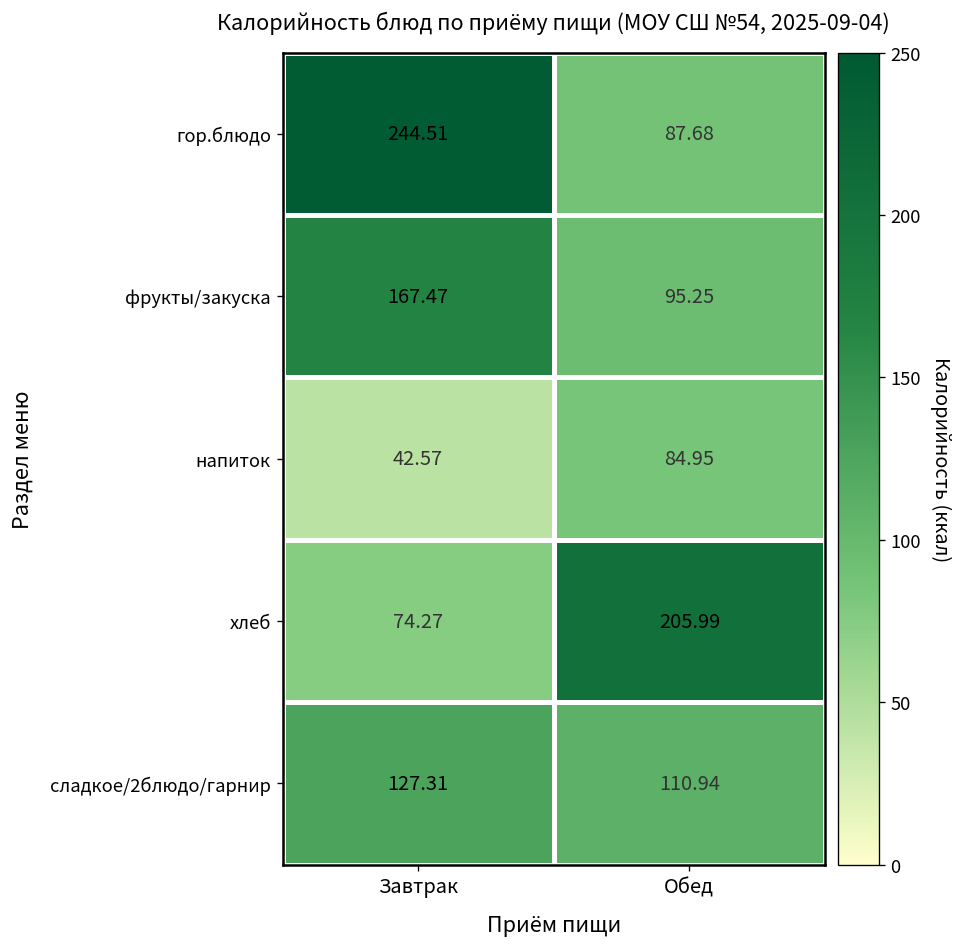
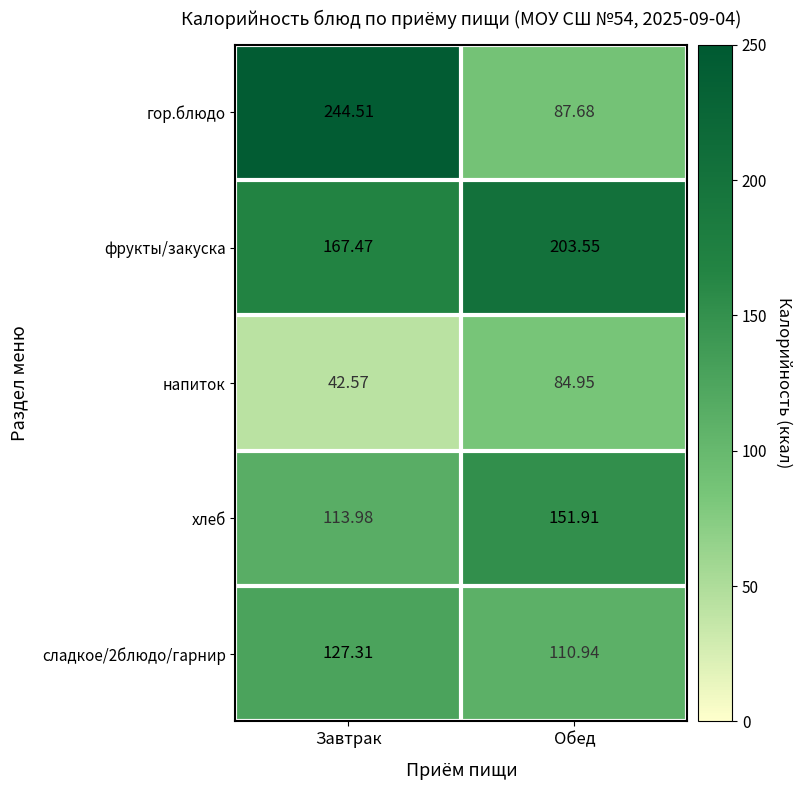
фрукты/закуска, Обед: 95.25 -> 203.55
хлеб, Завтрак: 74.27 -> 113.98
хлеб, Обед: 205.99 -> 151.91
